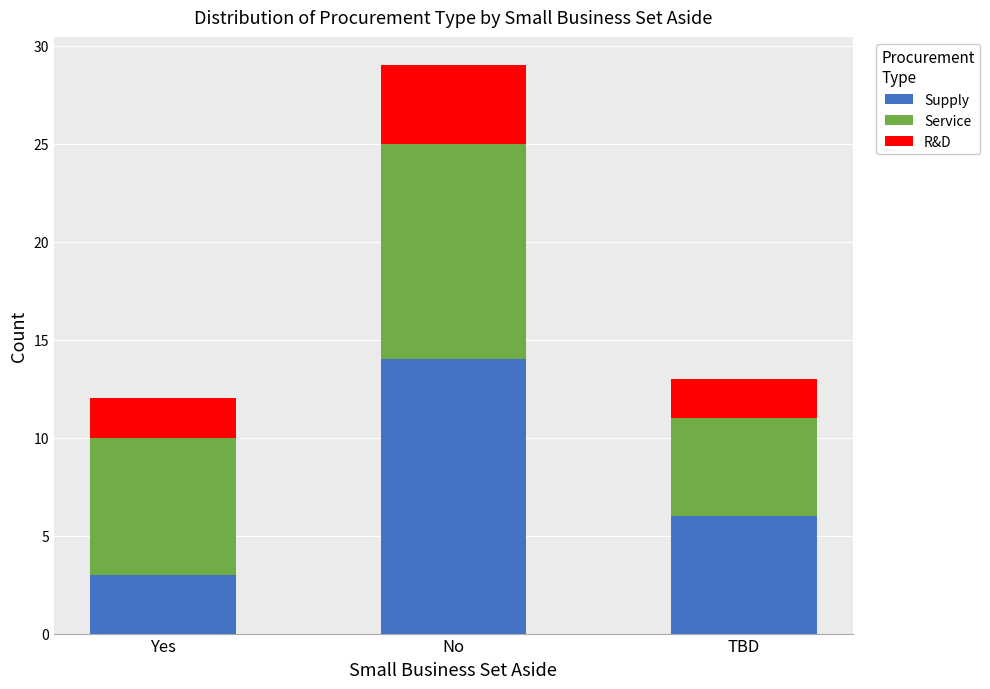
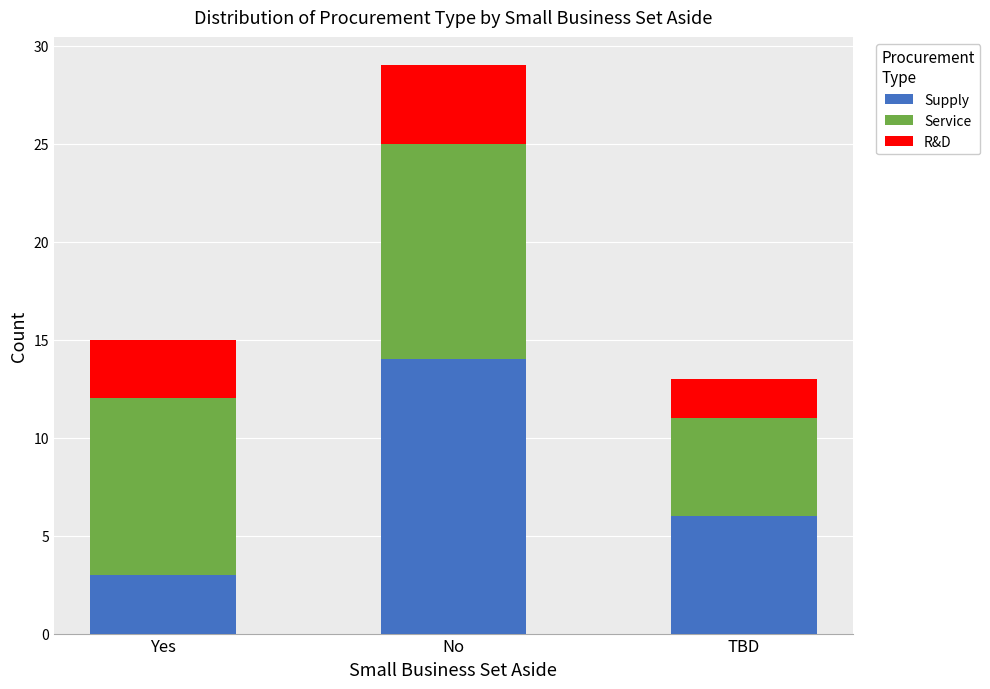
Service, Yes: 7 -> 9
R&D, Yes: 2 -> 3
